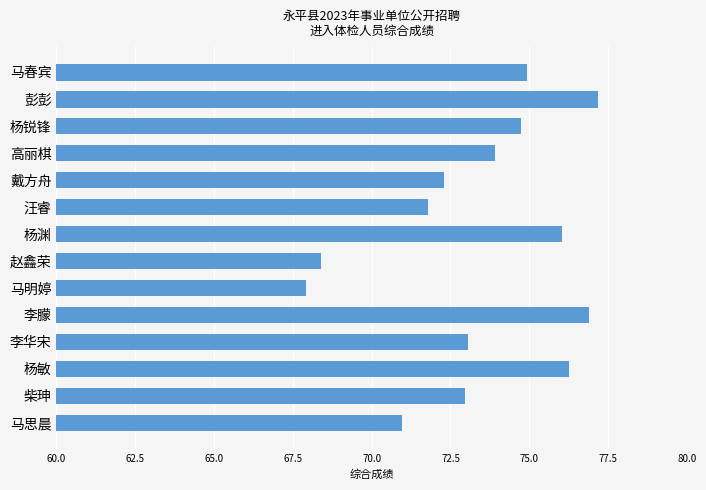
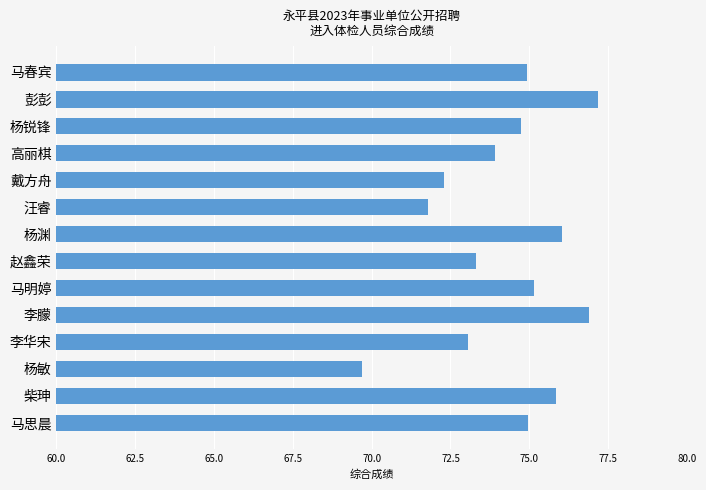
赵鑫荣: 68.4 -> 73.3
马明婷: 67.9 -> 75.1
杨敏: 76.3 -> 69.7
柴珅: 73.0 -> 75.8
马思晨: 71.0 -> 75.0
